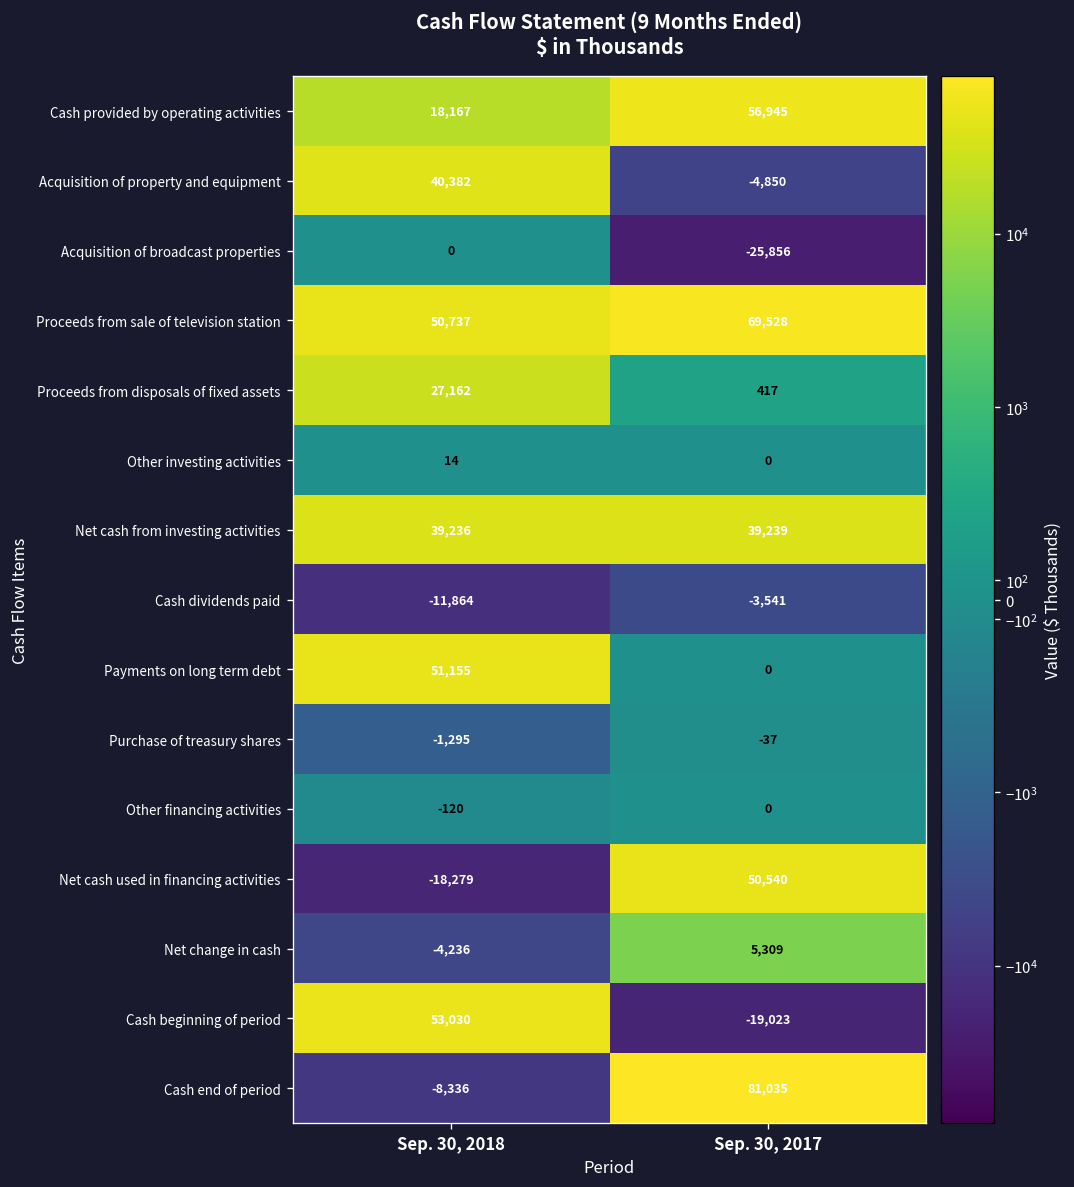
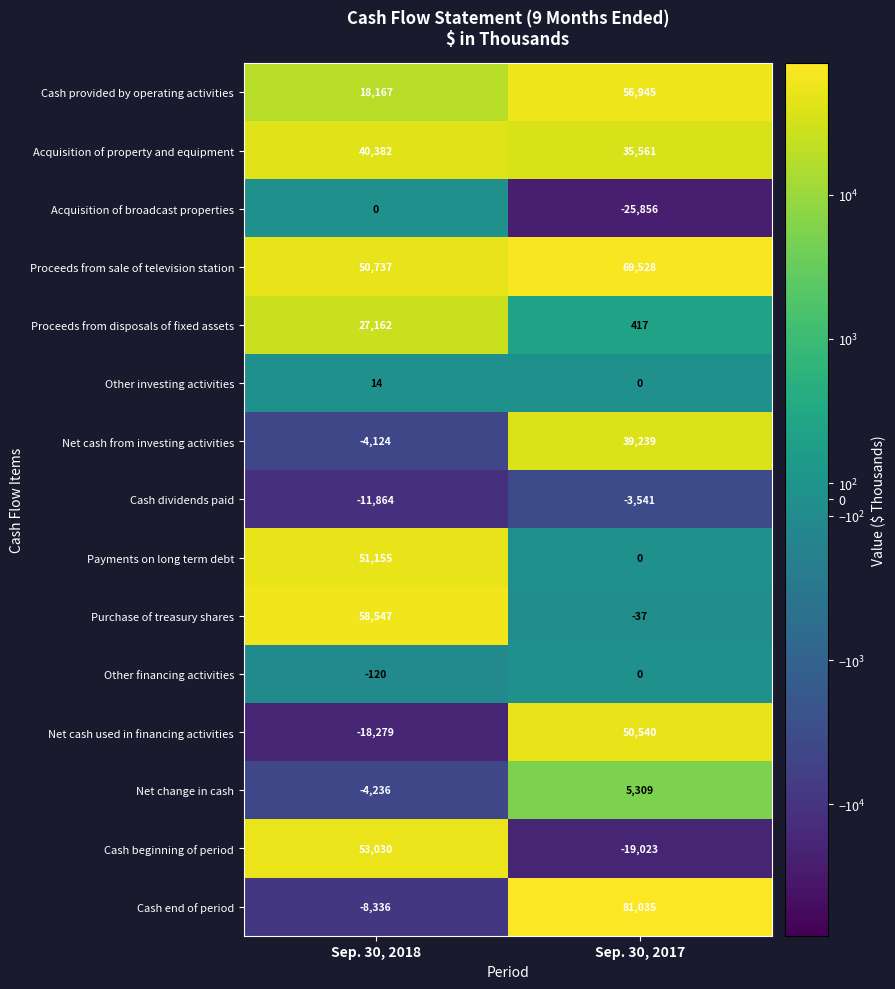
Acquisition of property and equipment, Sep. 30, 2017: -4,850 -> 35,561
Net cash from investing activities, Sep. 30, 2018: 39,236 -> -4,124
Purchase of treasury shares, Sep. 30, 2018: -1,295 -> 58,547
